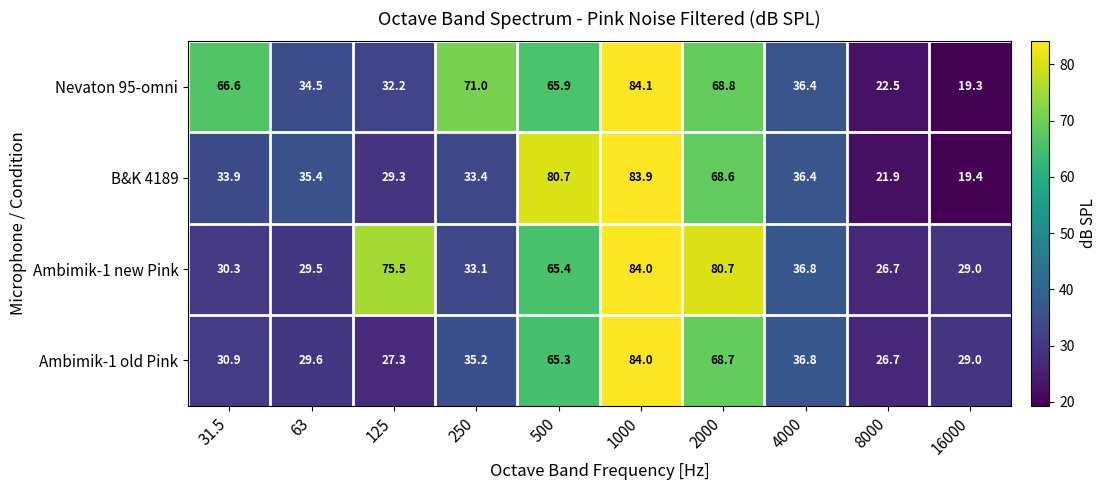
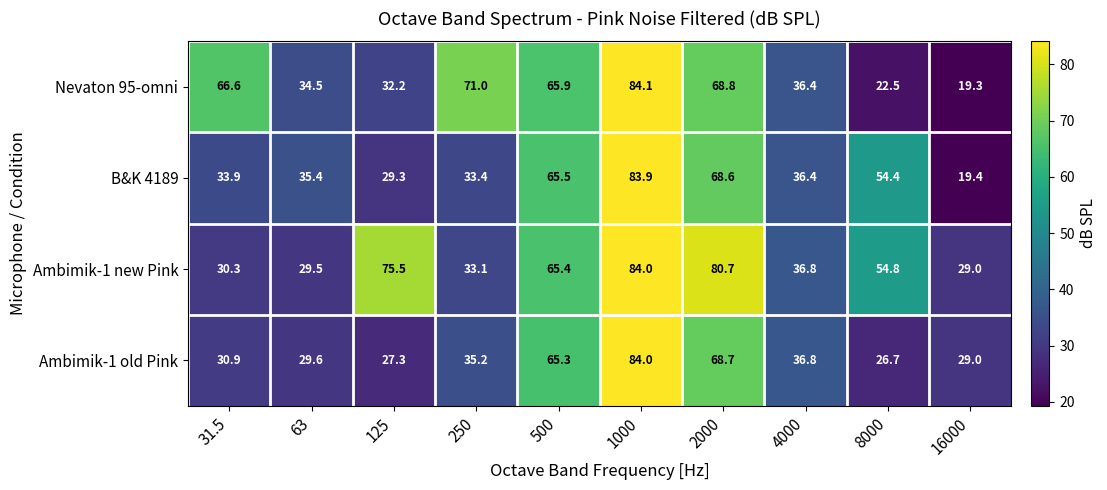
B&K 4189, 500: 80.7 -> 65.5
B&K 4189, 8000: 21.9 -> 54.4
Ambimik-1 new Pink, 8000: 26.7 -> 54.8
